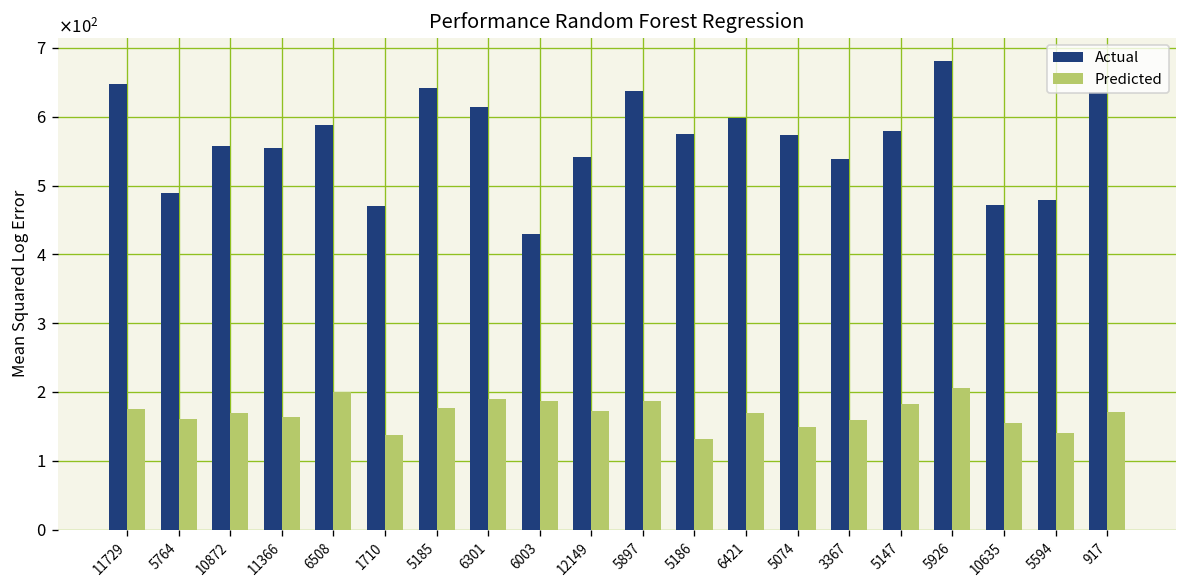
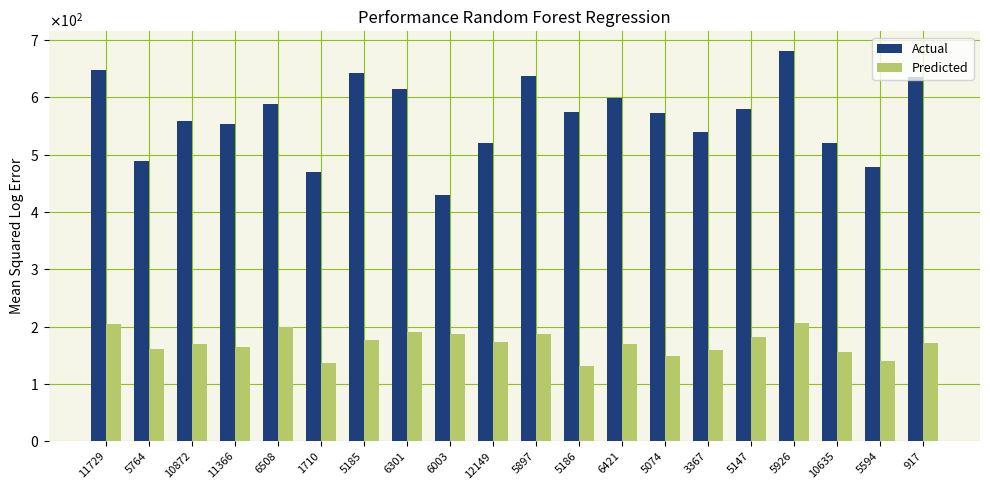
Predicted, 11729: 180 -> 210
Actual, 12149: 540 -> 520
Actual, 10635: 470 -> 520
